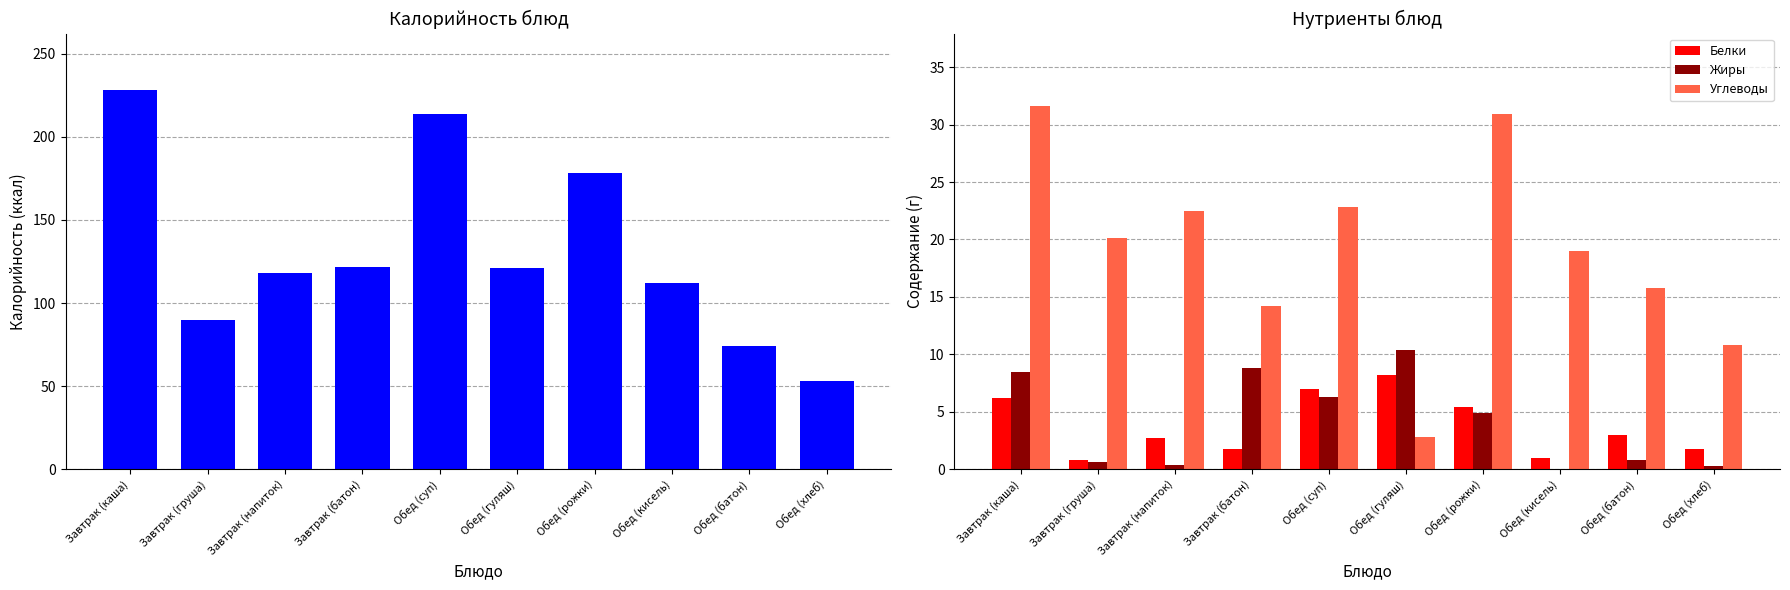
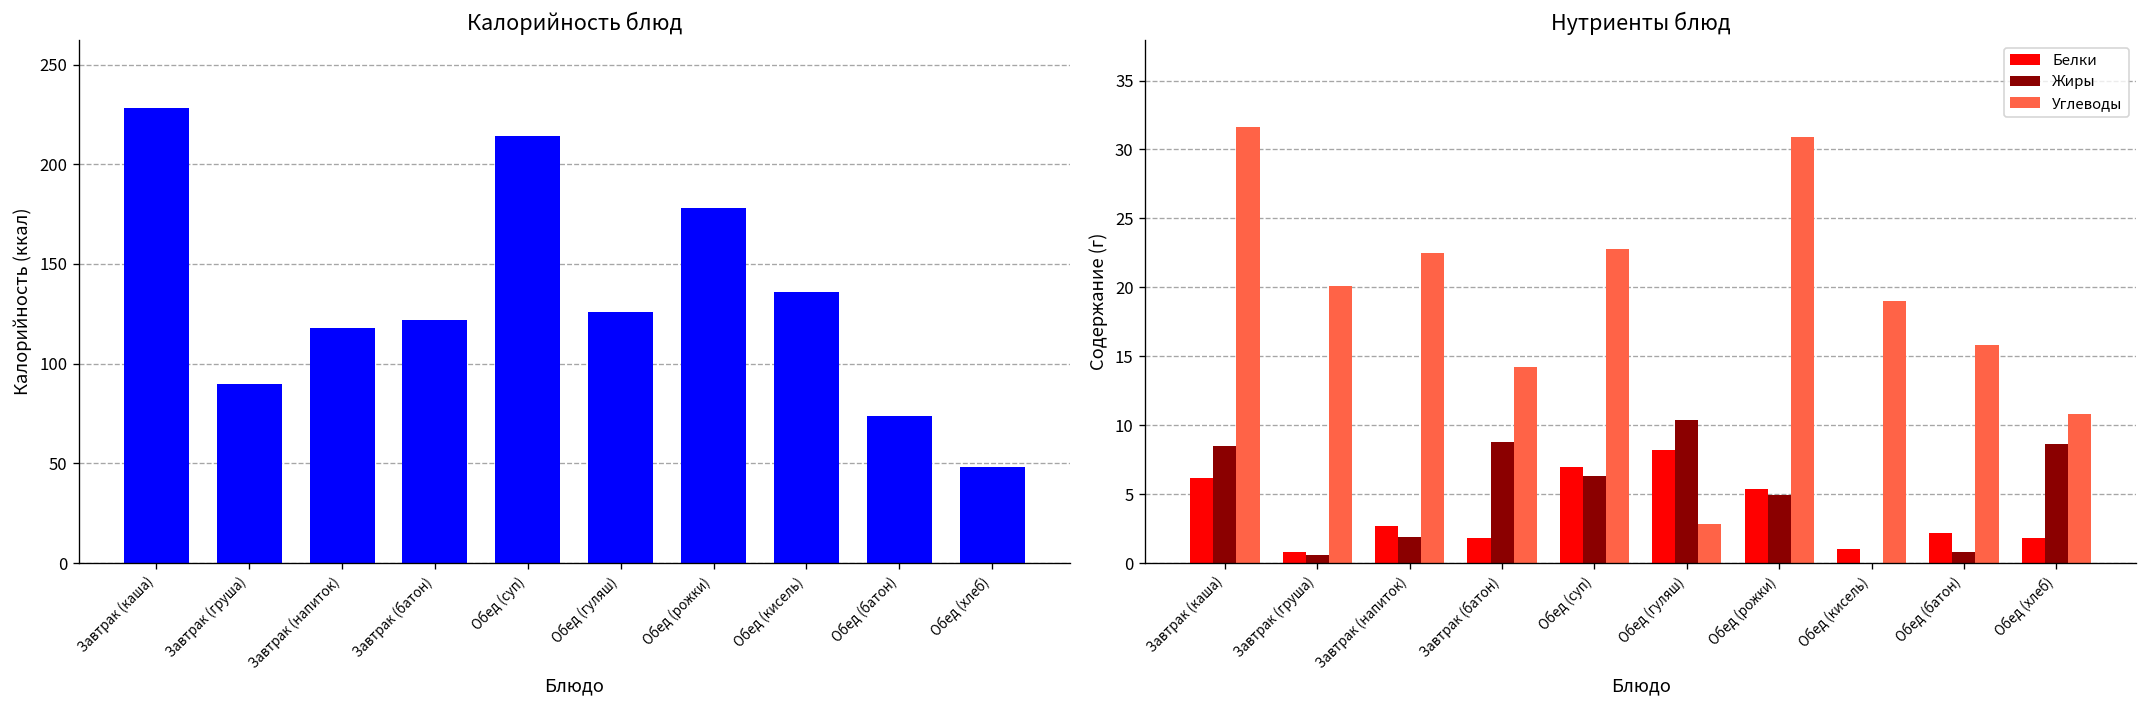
Калорийность блюд, Обед (гуляш): 121 -> 126
Калорийность блюд, Обед (кисель): 112 -> 136
Калорийность блюд, Обед (хлеб): 53 -> 48
Нутриенты блюд, Жиры, Завтрак (напиток): 0.4 -> 1.9
Нутриенты блюд, Белки, Обед (батон): 3.0 -> 2.2
Нутриенты блюд, Жиры, Обед (хлеб): 0.3 -> 8.6
